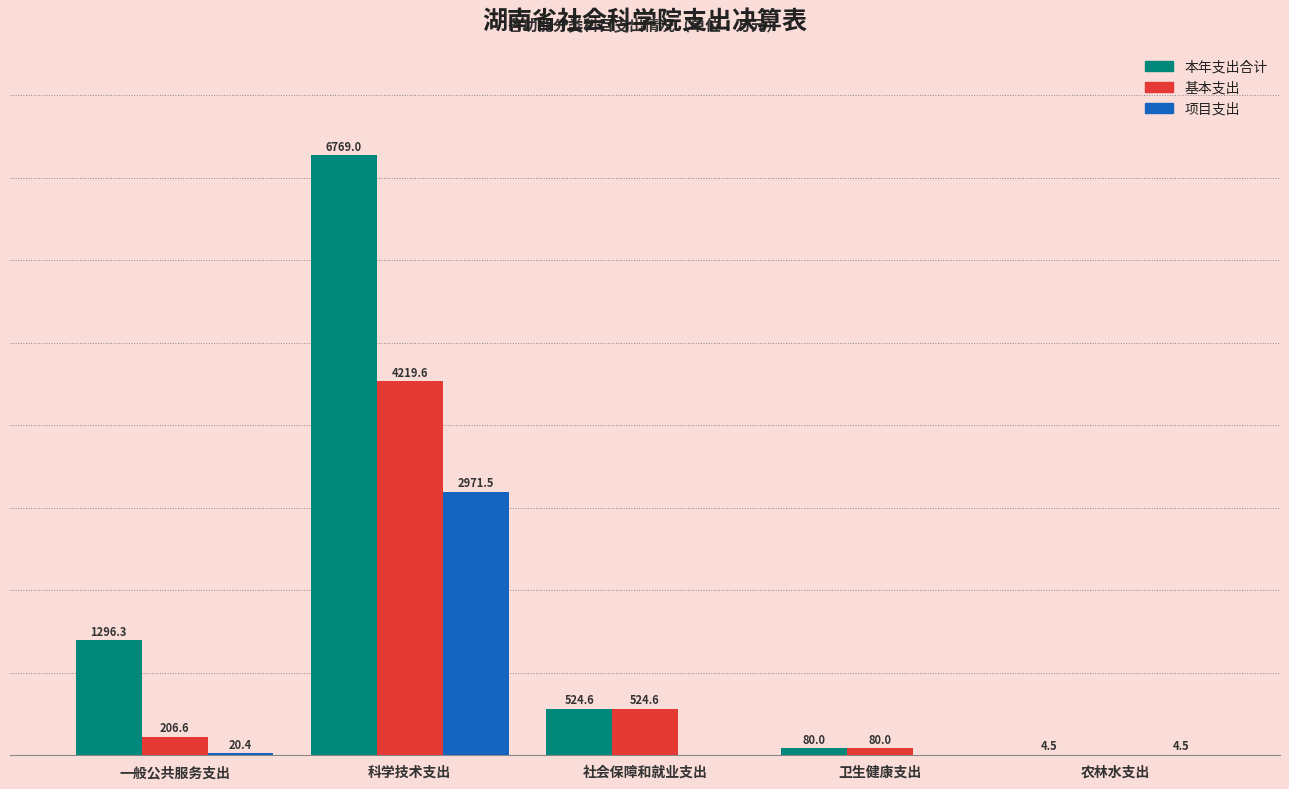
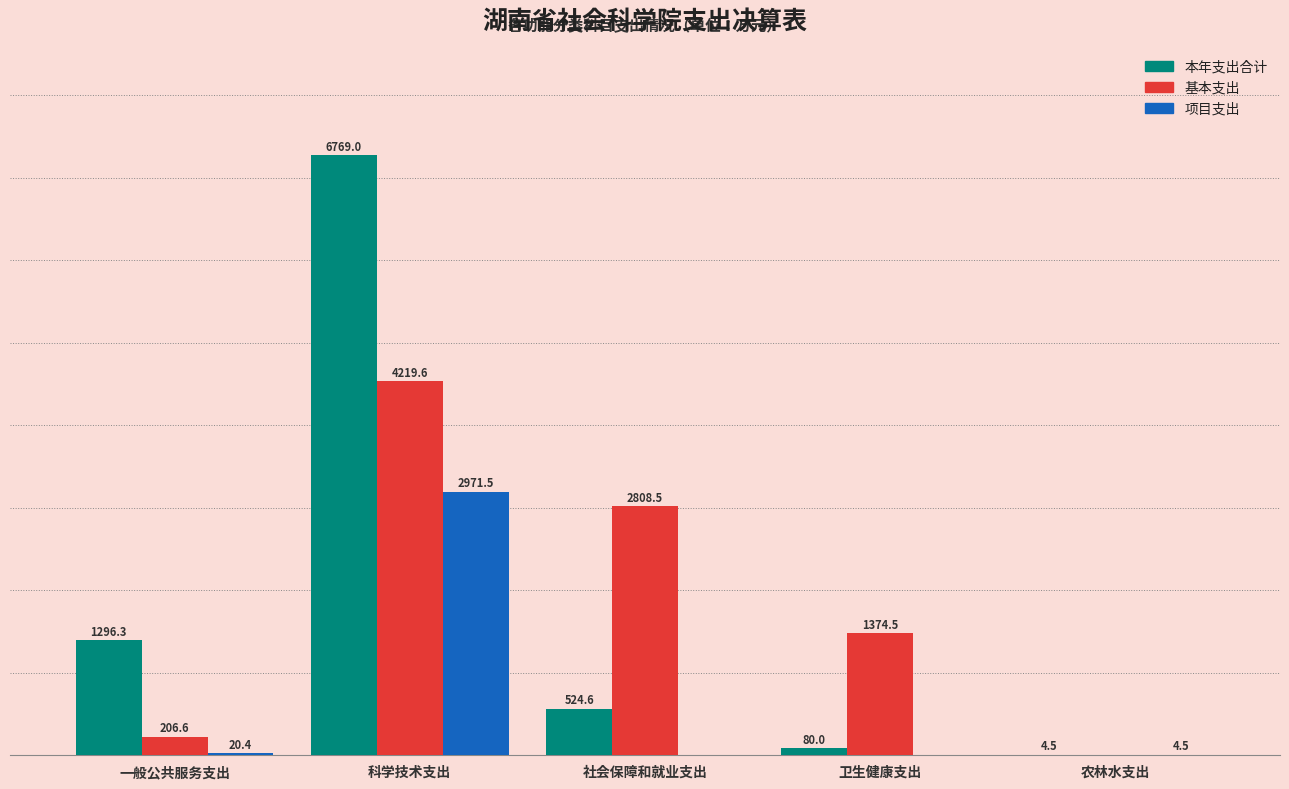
基本支出, 社会保障和就业支出: 524.6 -> 2808.5
基本支出, 卫生健康支出: 80.0 -> 1374.5
